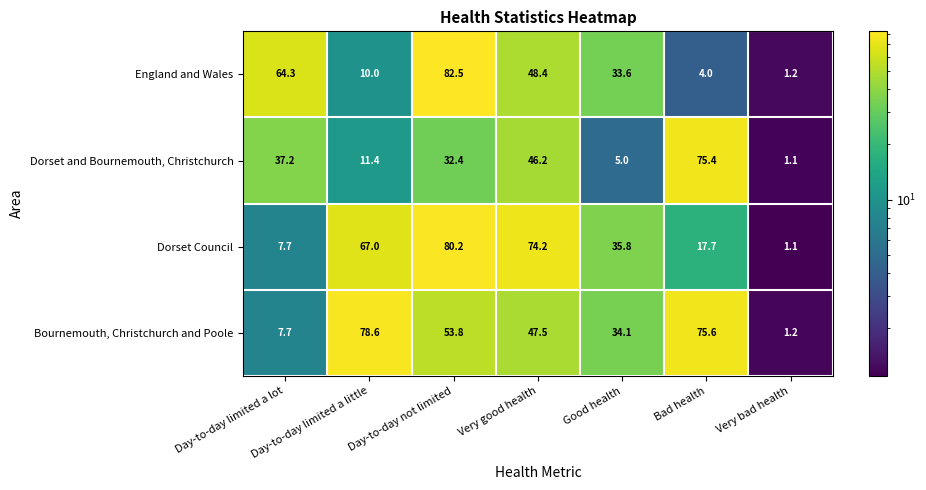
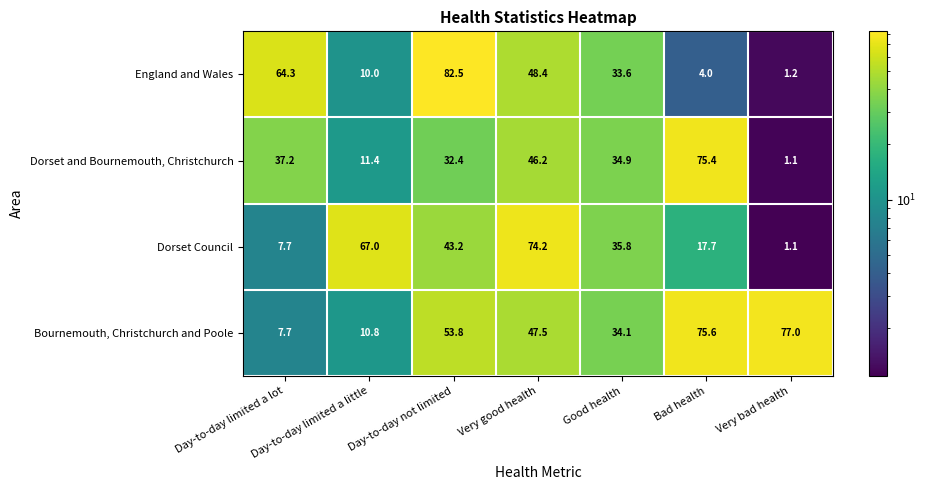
Dorset and Bournemouth, Christchurch, Good health: 5.0 -> 34.9
Dorset Council, Day-to-day not limited: 80.2 -> 43.2
Bournemouth, Christchurch and Poole, Day-to-day limited a little: 78.6 -> 10.8
Bournemouth, Christchurch and Poole, Very bad health: 1.2 -> 77.0
